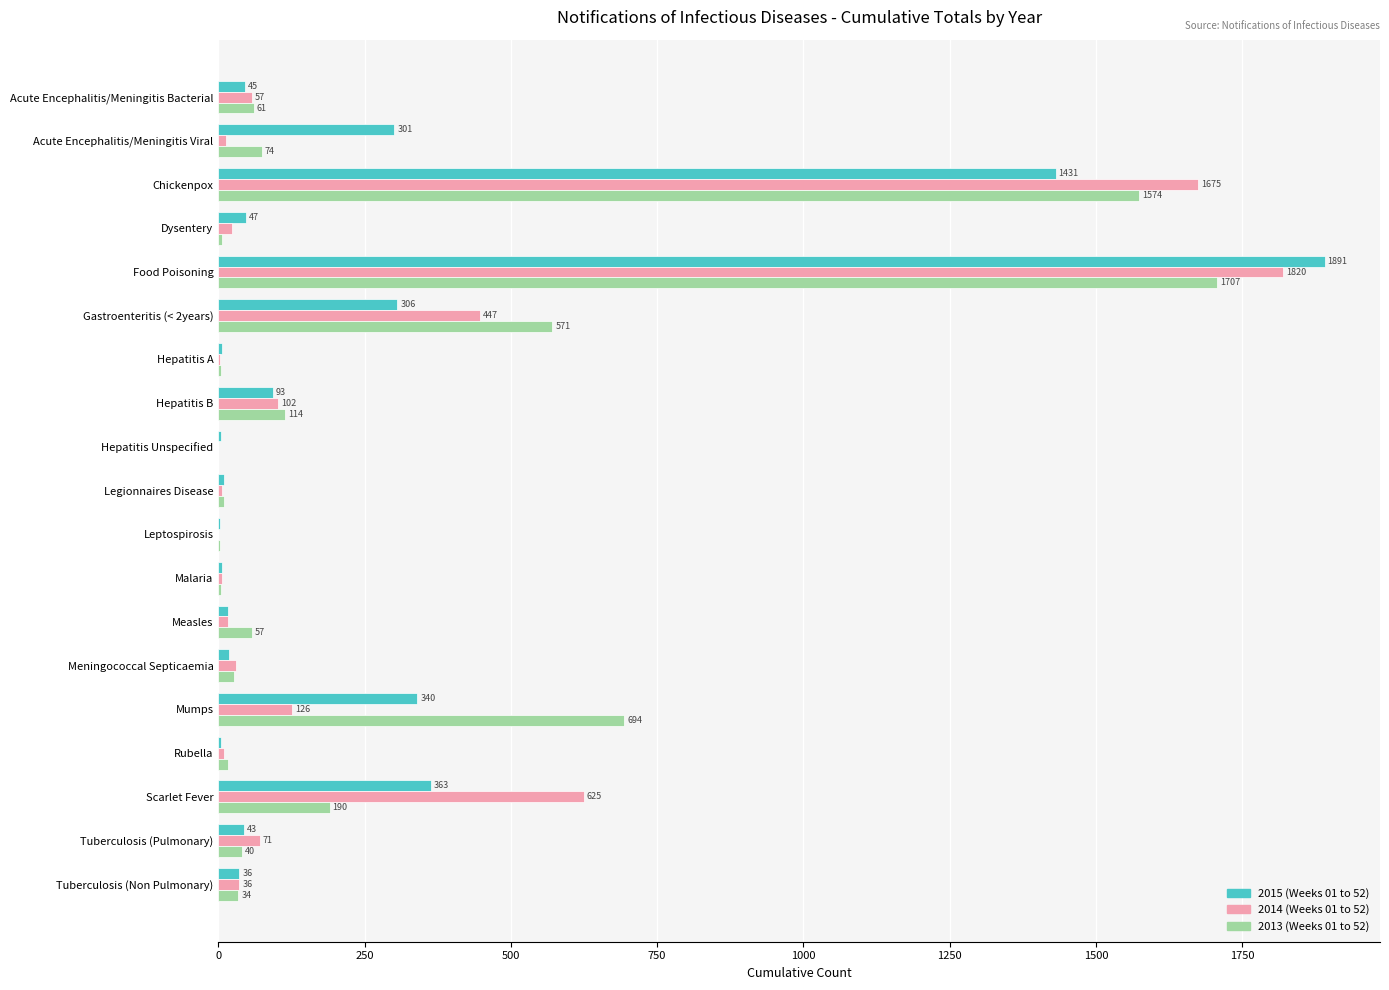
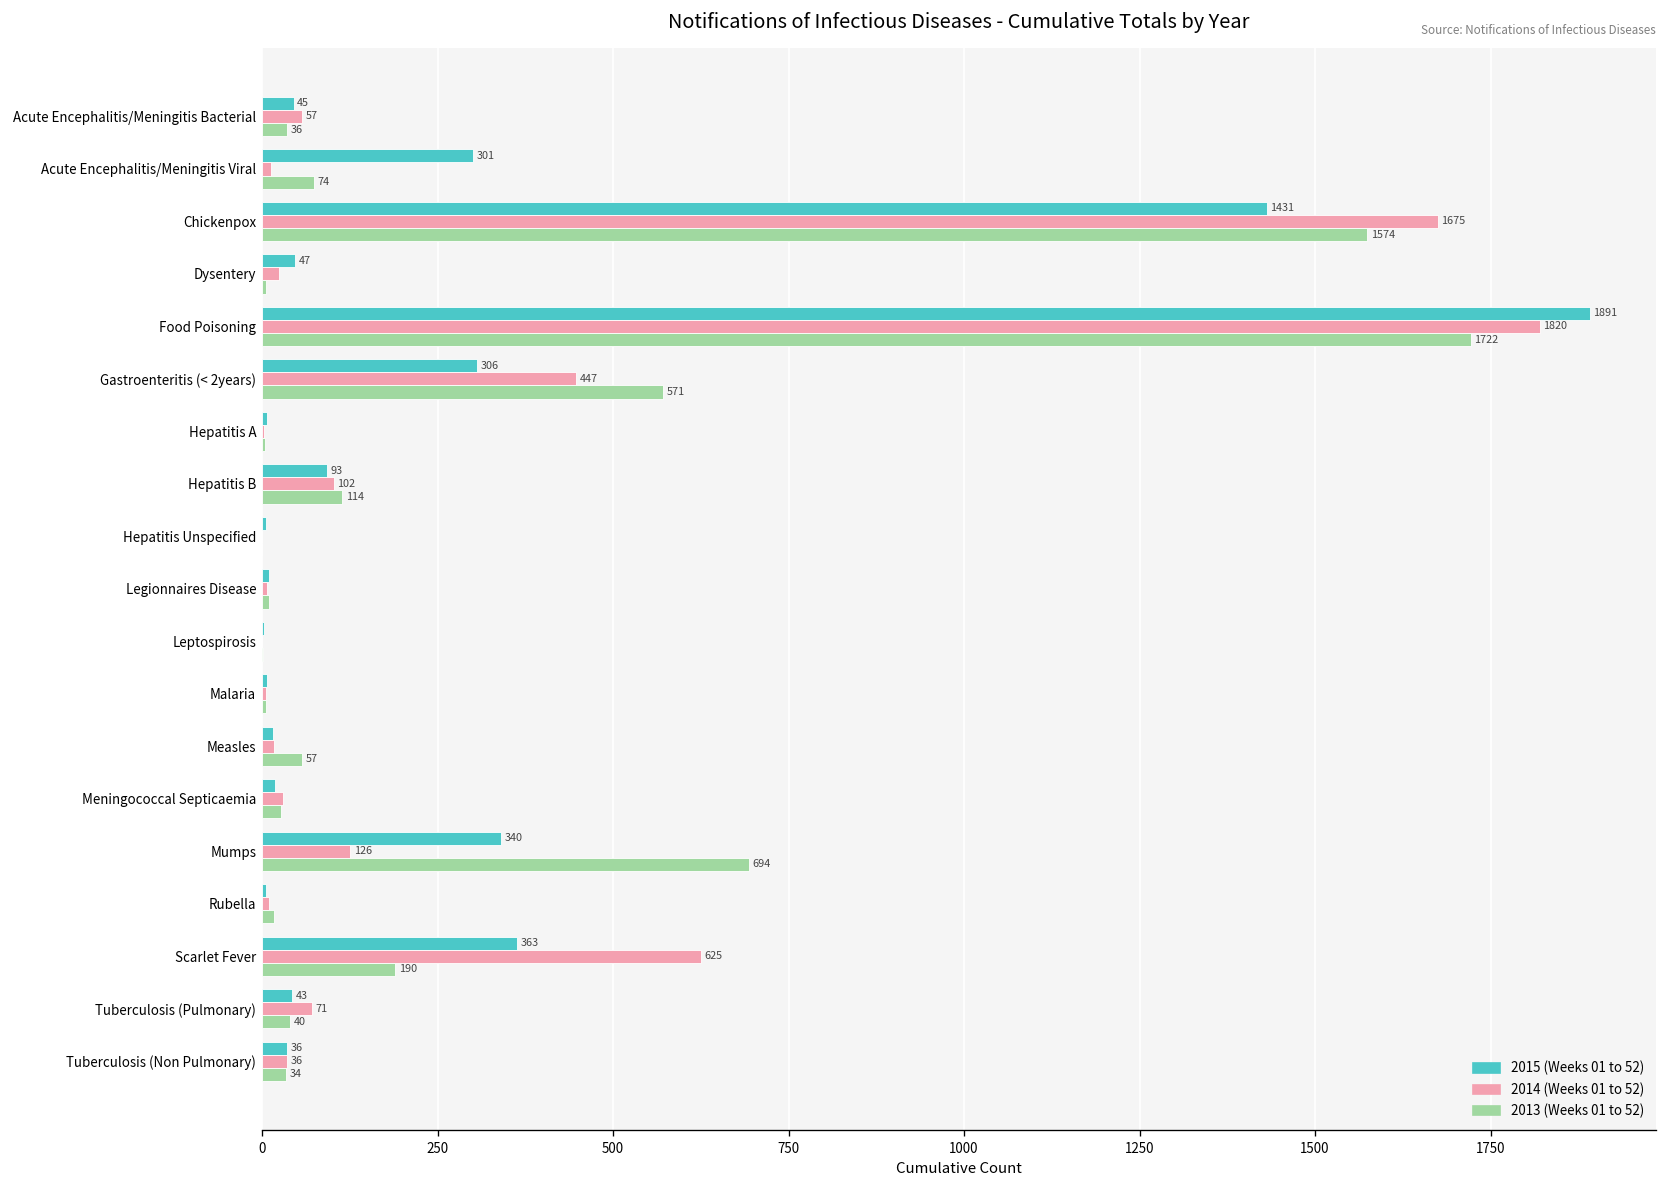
2013 (Weeks 01 to 52), Acute Encephalitis/Meningitis Bacterial: 61 -> 36
2013 (Weeks 01 to 52), Food Poisoning: 1707 -> 1722
